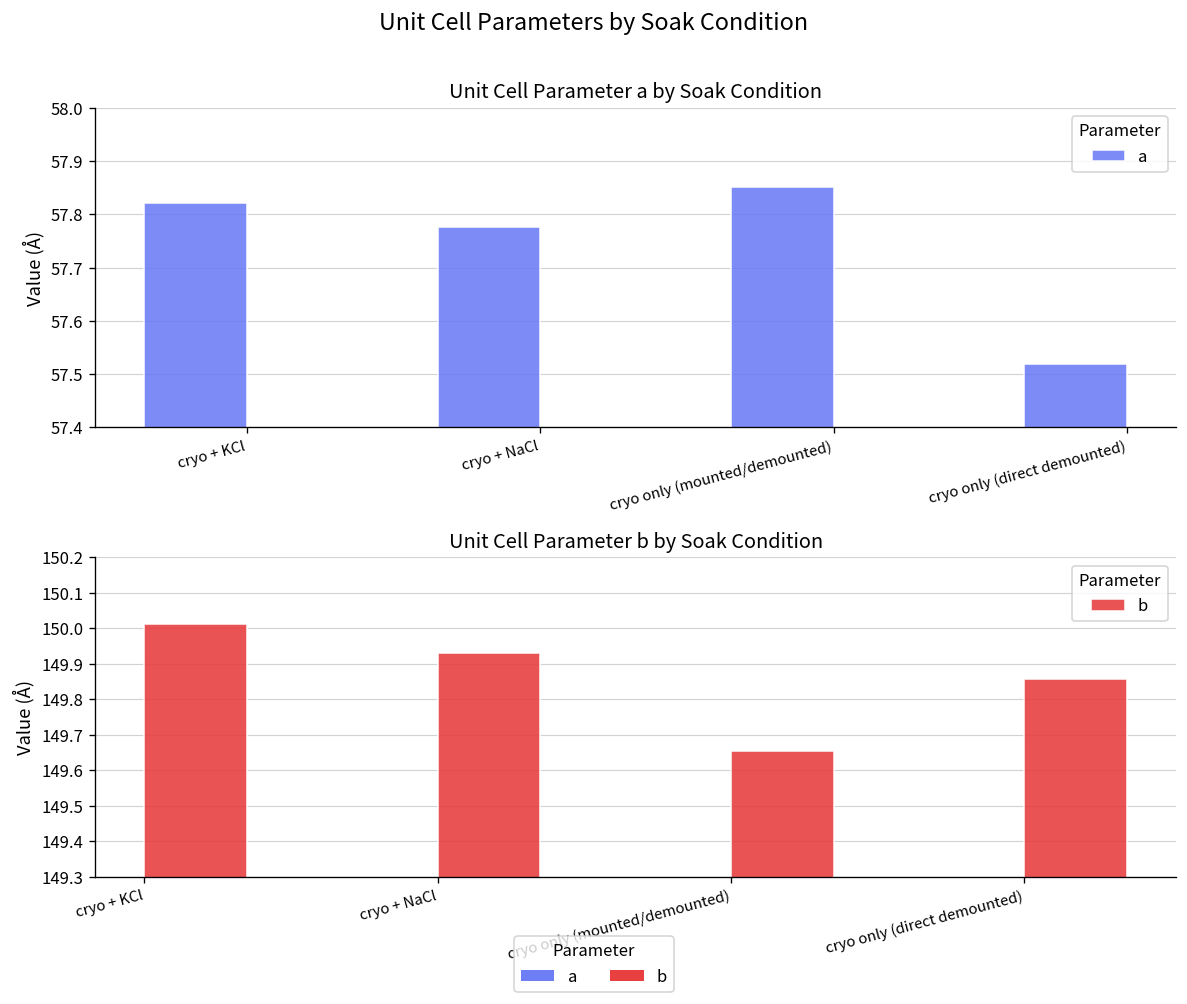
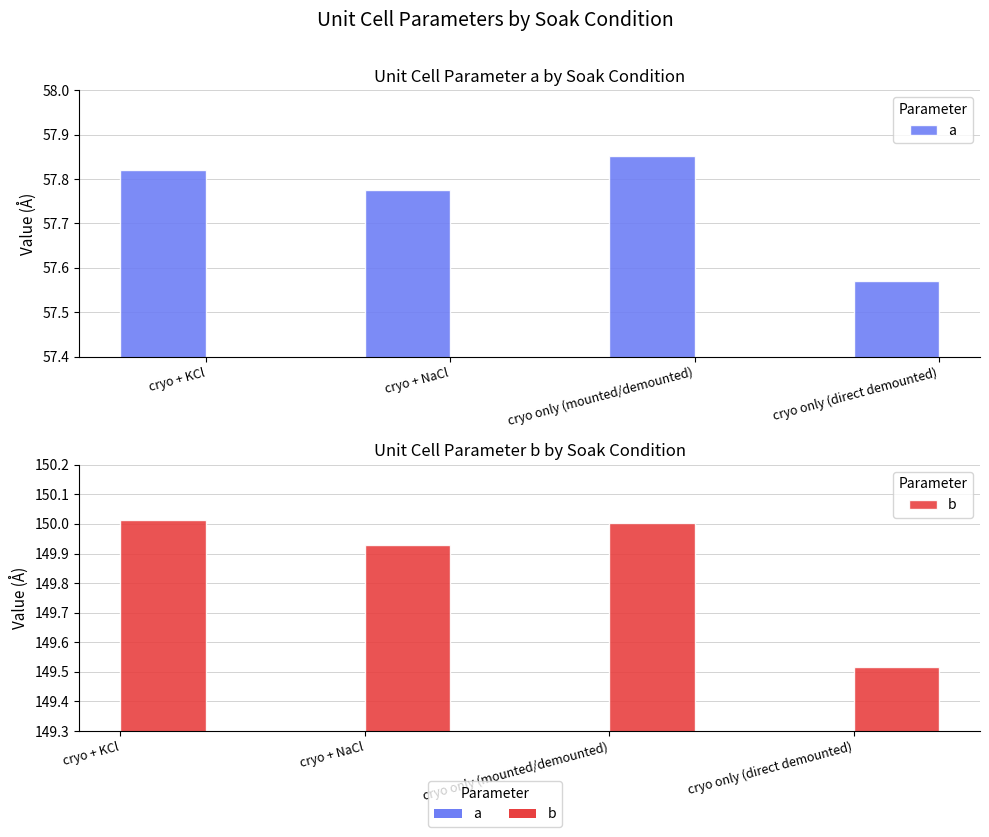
Unit Cell Parameter a by Soak Condition, cryo only (direct demounted): 57.52 -> 57.57
Unit Cell Parameter b by Soak Condition, cryo only (mounted/demounted): 149.66 -> 150.00
Unit Cell Parameter b by Soak Condition, cryo only (direct demounted): 149.86 -> 149.52
